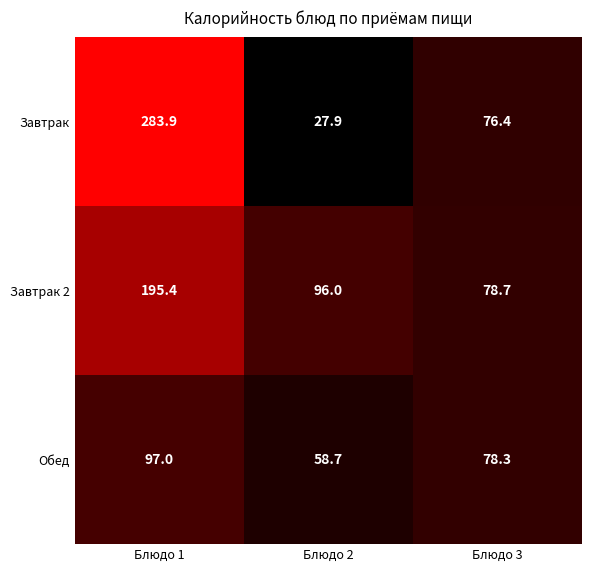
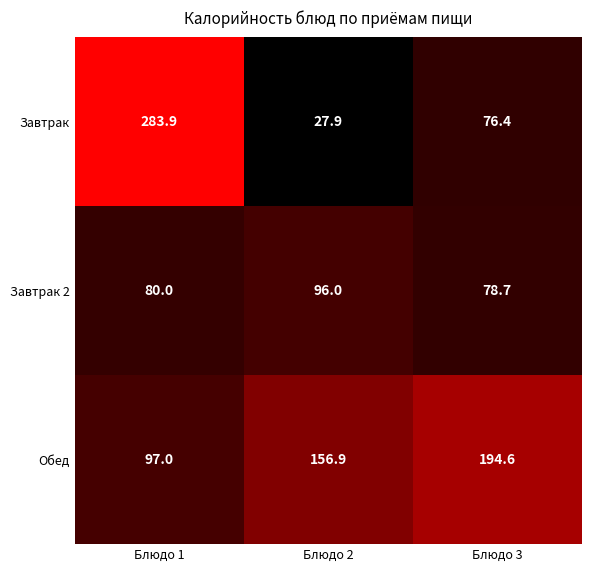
Завтрак 2, Блюдо 1: 195.4 -> 80.0
Обед, Блюдо 2: 58.7 -> 156.9
Обед, Блюдо 3: 78.3 -> 194.6
